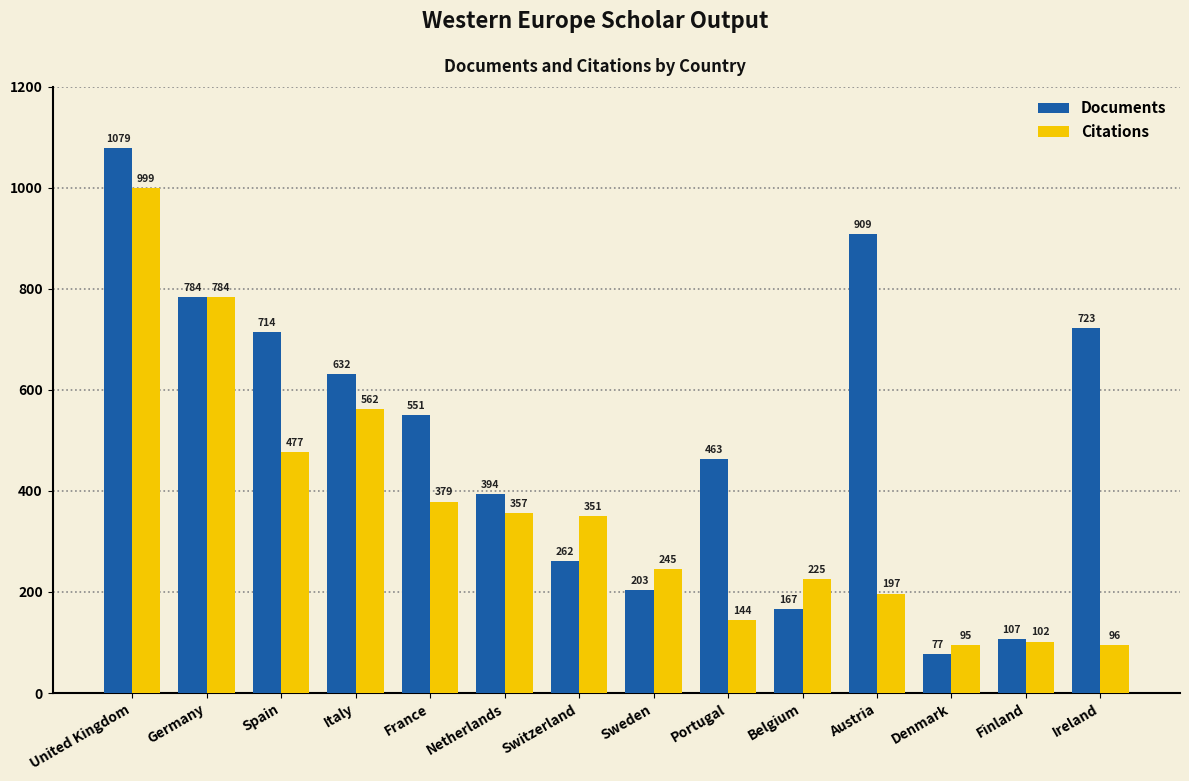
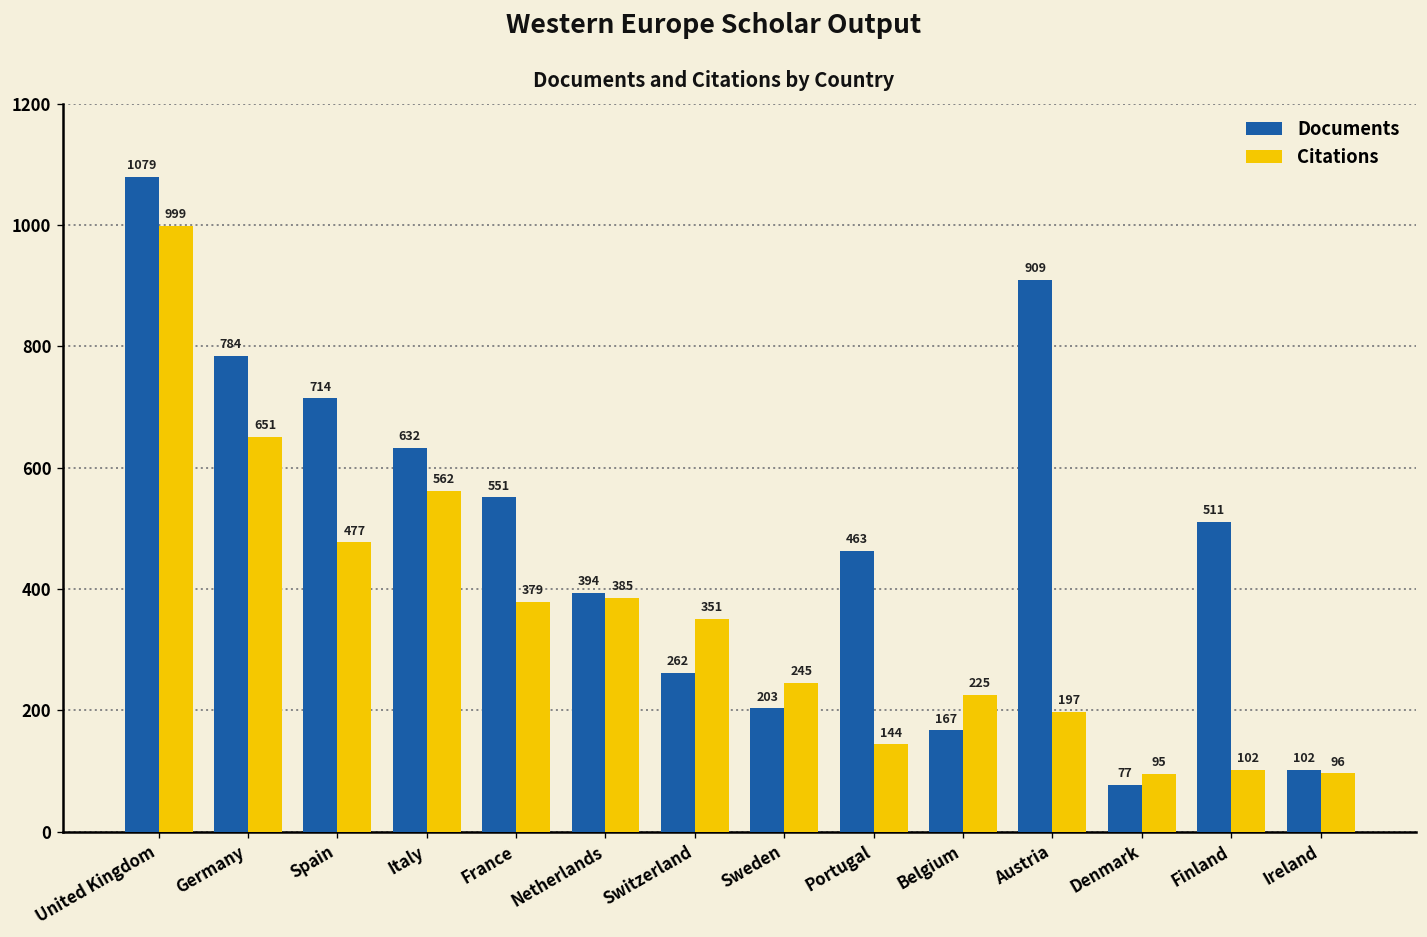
Citations, Germany: 784 -> 651
Citations, Netherlands: 357 -> 385
Documents, Finland: 107 -> 511
Documents, Ireland: 723 -> 102
